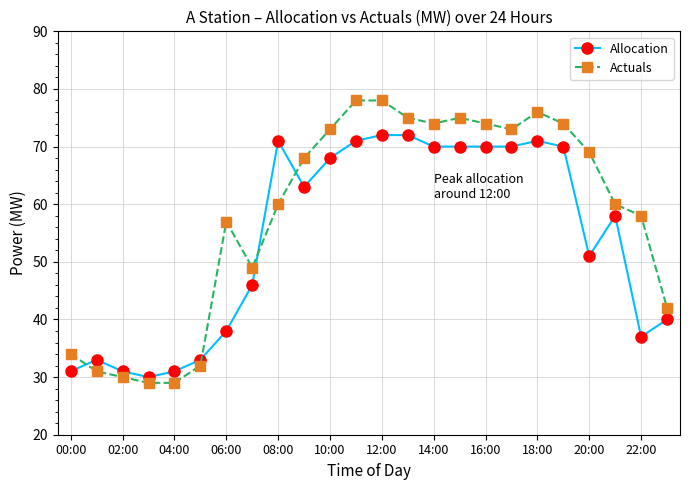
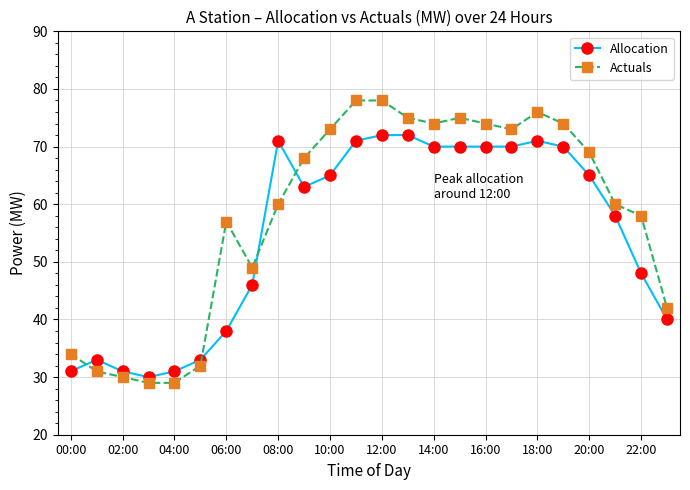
Allocation, 10:00: 68 -> 65
Allocation, 20:00: 51 -> 65
Allocation, 22:00: 37 -> 48
